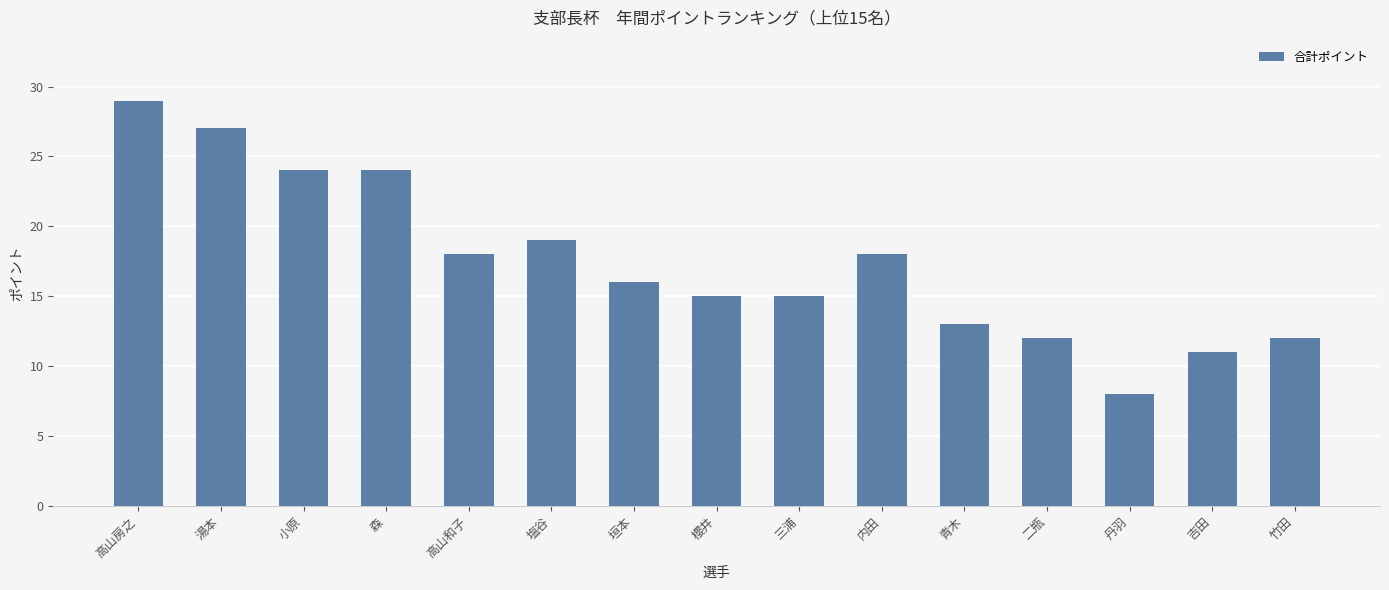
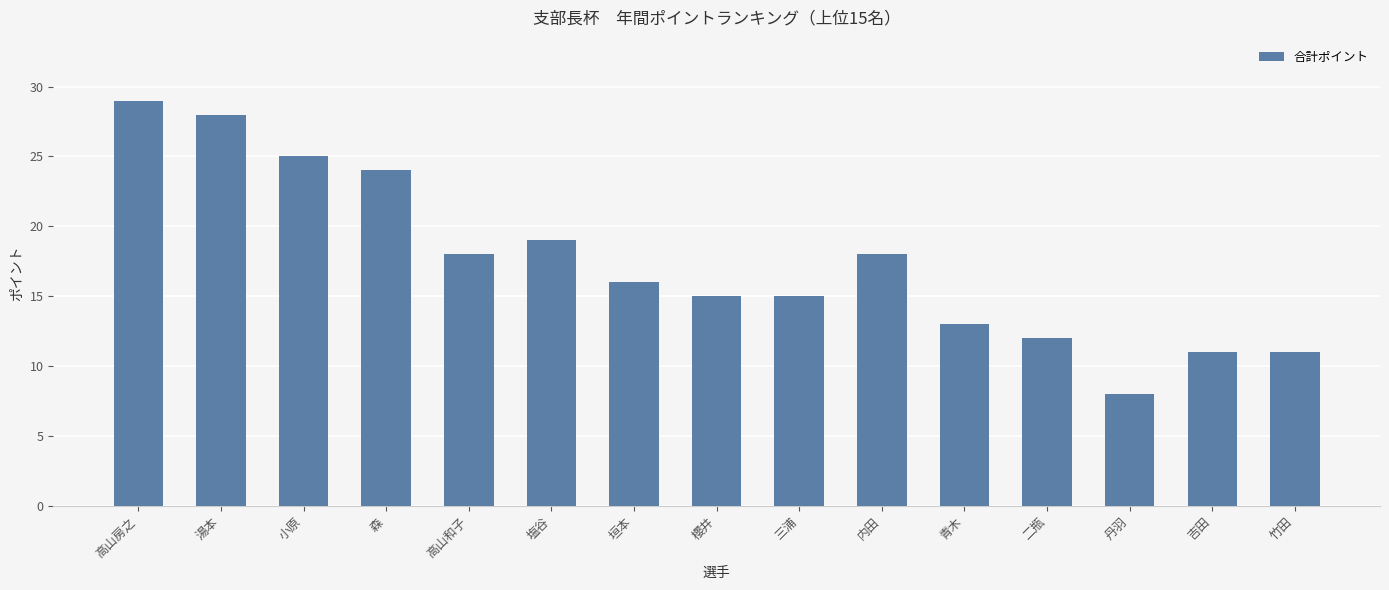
湯本: 27 -> 28
小原: 24 -> 25
竹田: 12 -> 11
